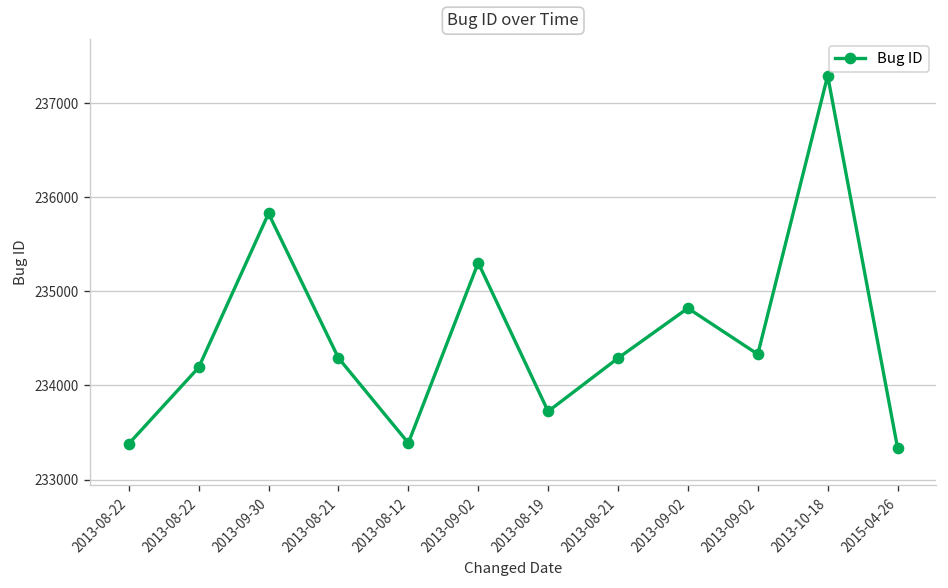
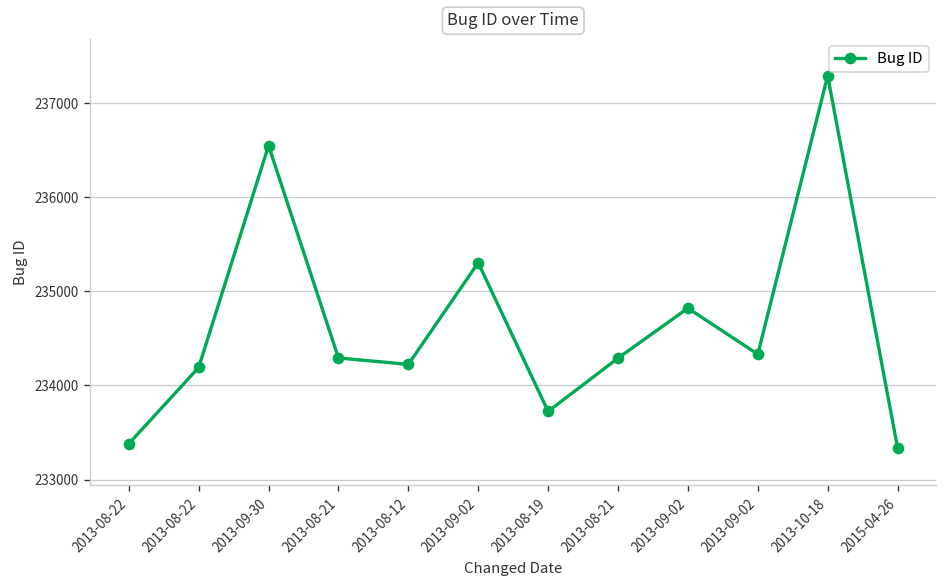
2013-09-30: 235800 -> 236500
2013-08-12: 233400 -> 234200
